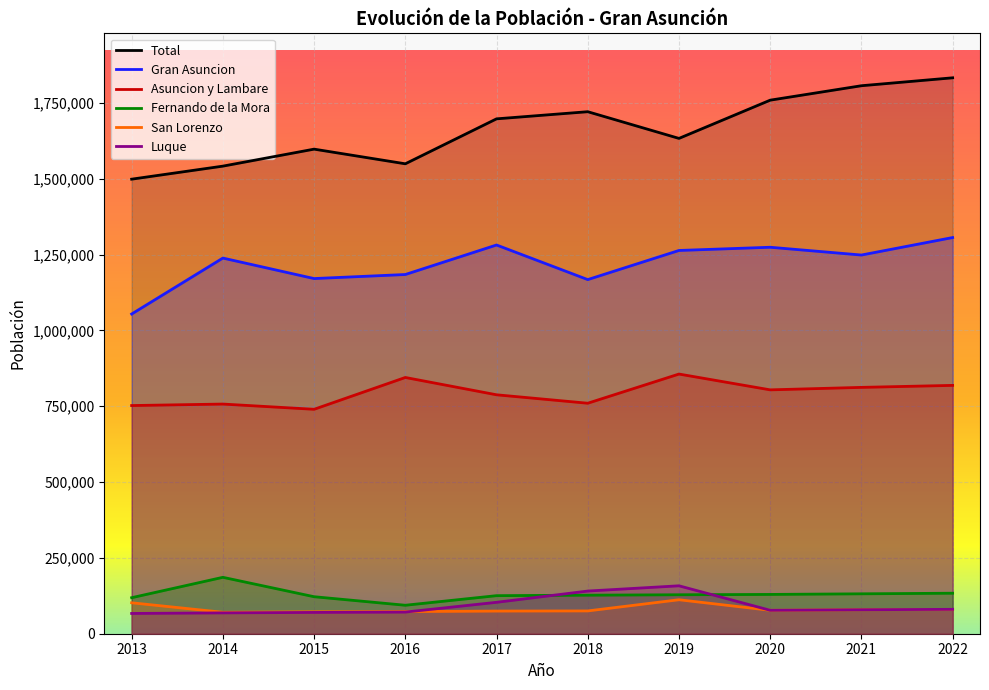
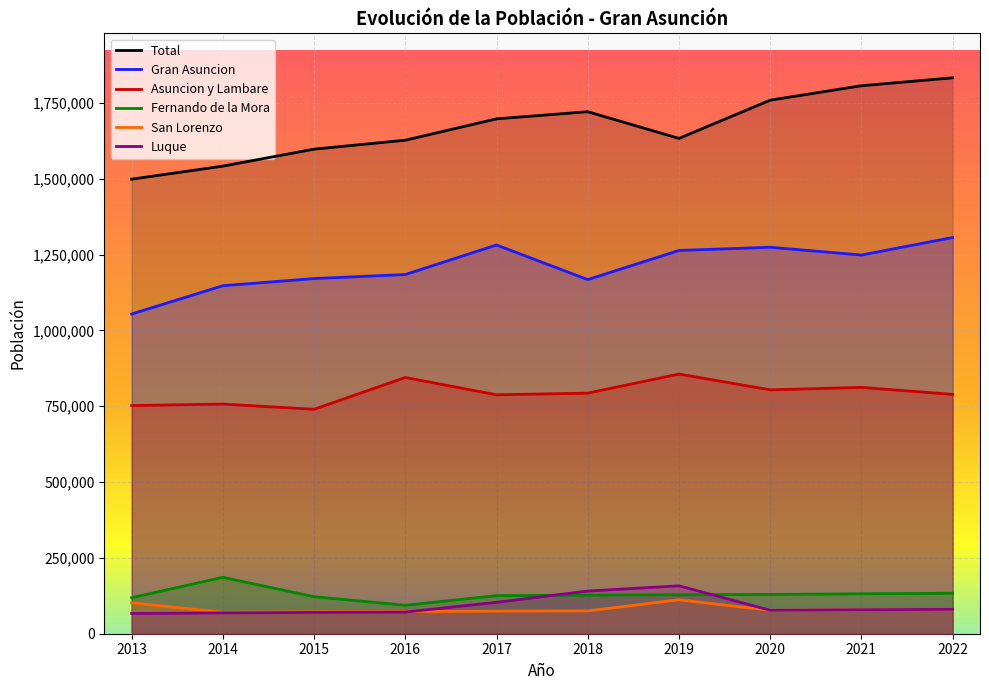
Gran Asuncion, 2014: 1,240,000 -> 1,150,000
Total, 2016: 1,550,000 -> 1,630,000
Asuncion y Lambare, 2018: 760,000 -> 790,000
Asuncion y Lambare, 2022: 820,000 -> 790,000
